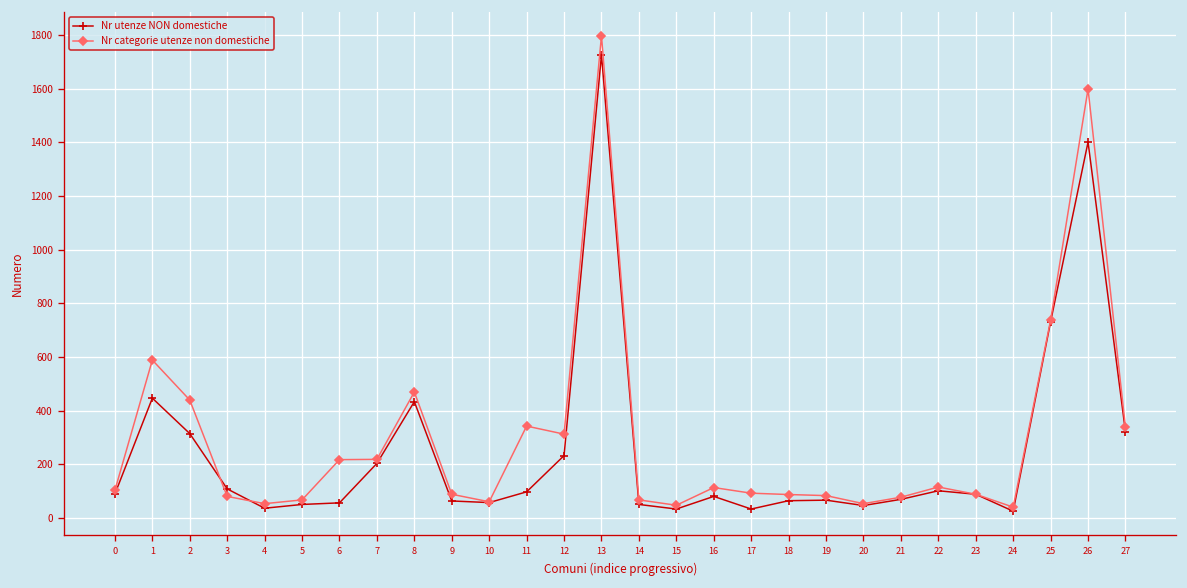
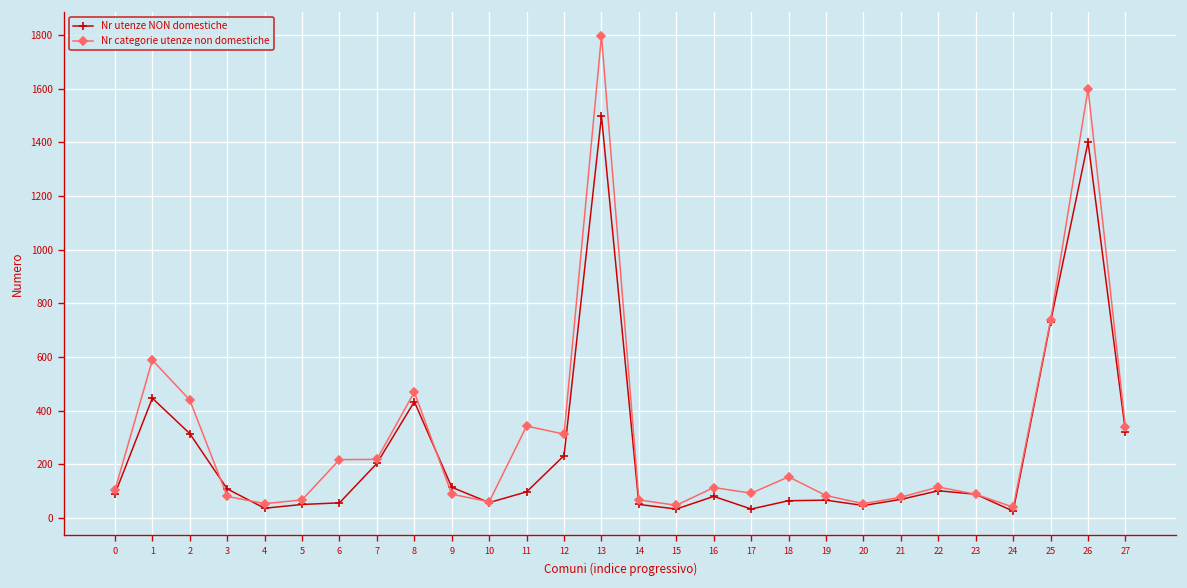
Nr utenze NON domestiche, 9: 60 -> 120
Nr utenze NON domestiche, 13: 1730 -> 1500
Nr categorie utenze non domestiche, 18: 90 -> 150
